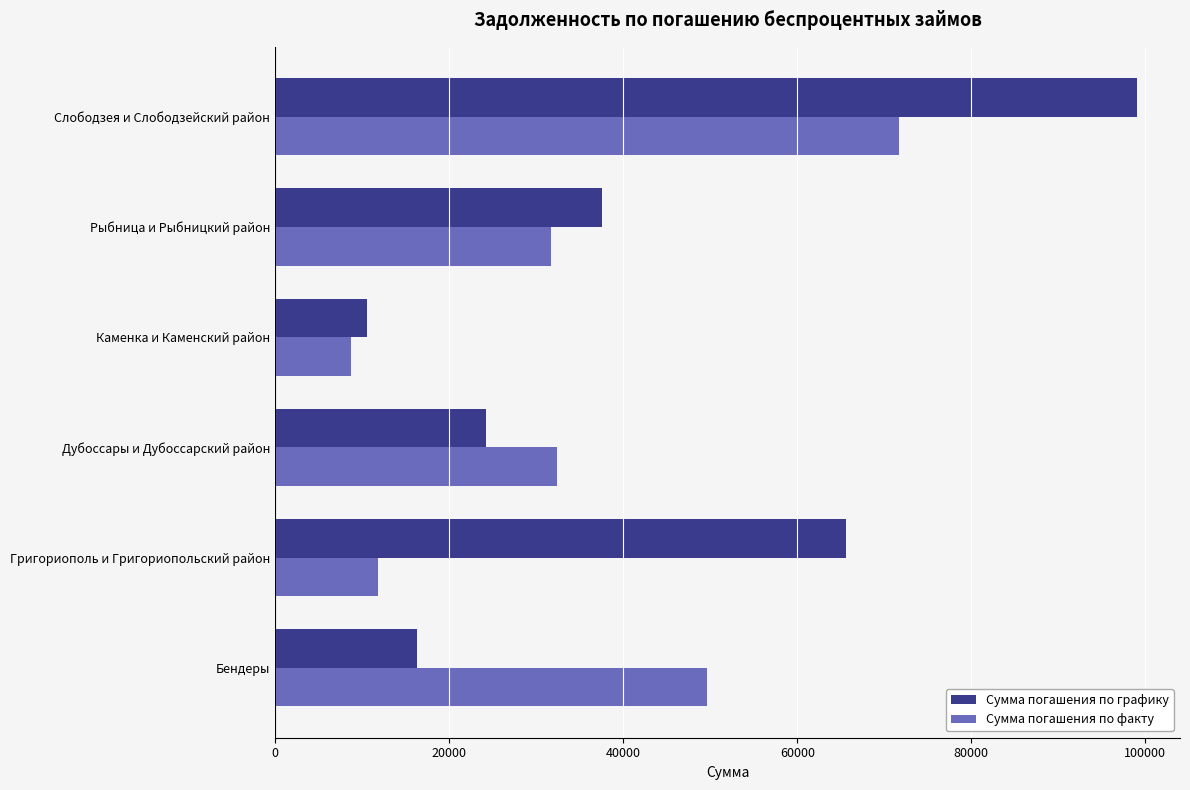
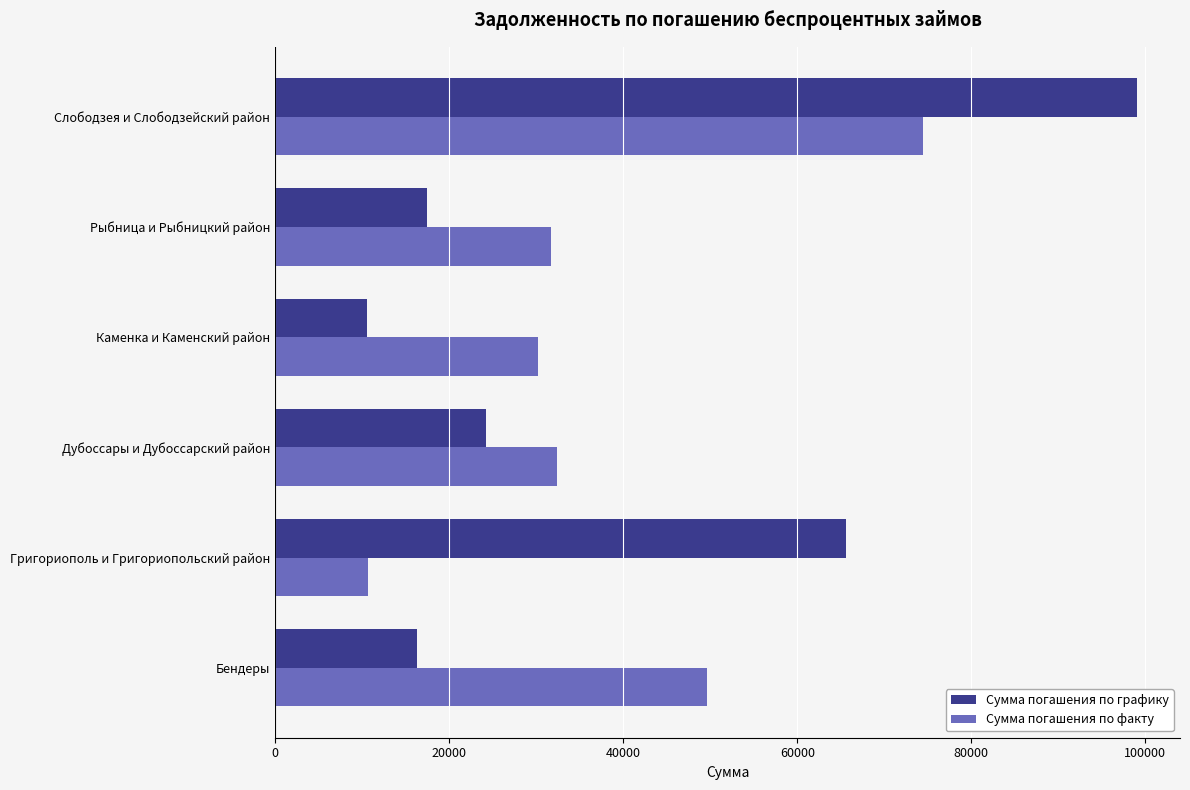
Сумма погашения по факту, Слободзея и Слободзейский район: 72000 -> 74000
Сумма погашения по графику, Рыбница и Рыбницкий район: 38000 -> 17000
Сумма погашения по факту, Каменка и Каменский район: 9000 -> 30000
Сумма погашения по факту, Григориополь и Григориопольский район: 12000 -> 11000
